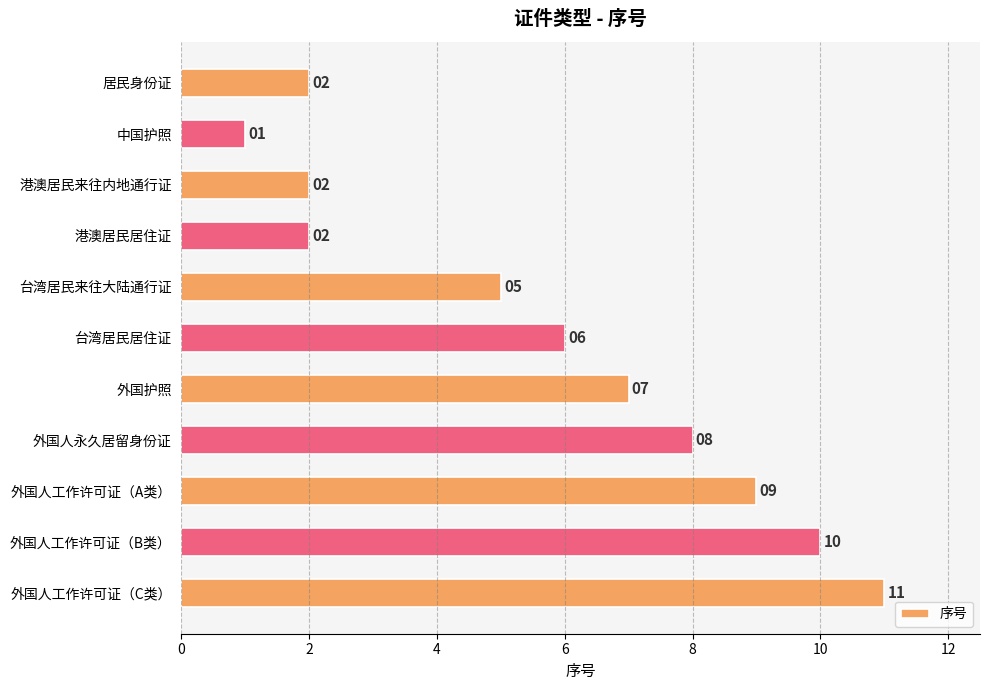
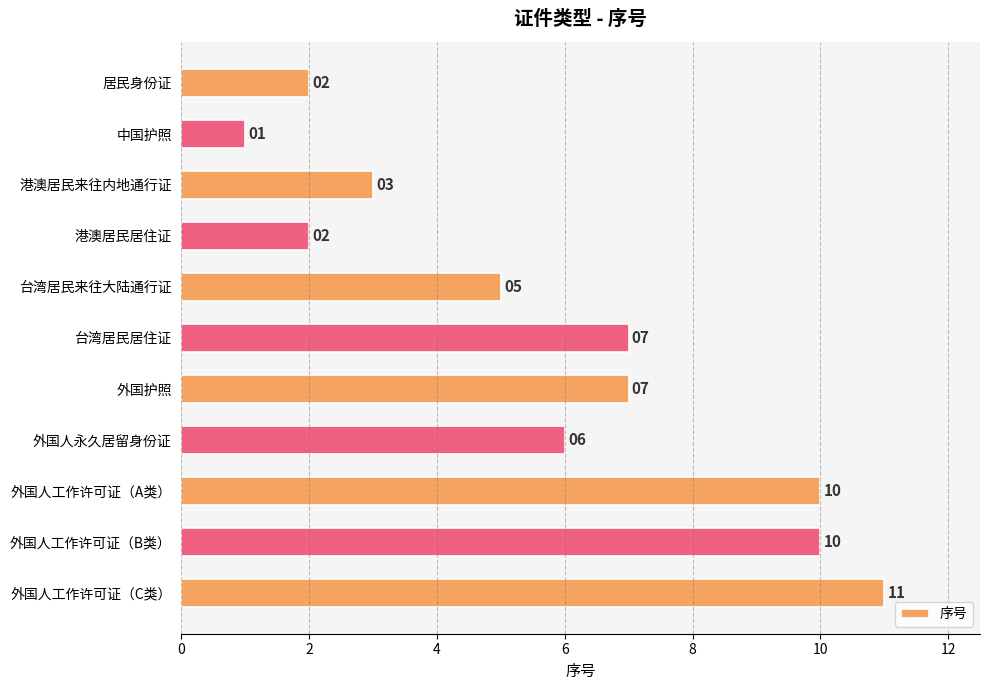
港澳居民来往内地通行证: 02 -> 03
台湾居民居住证: 06 -> 07
外国人永久居留身份证: 08 -> 06
外国人工作许可证（A类）: 09 -> 10
